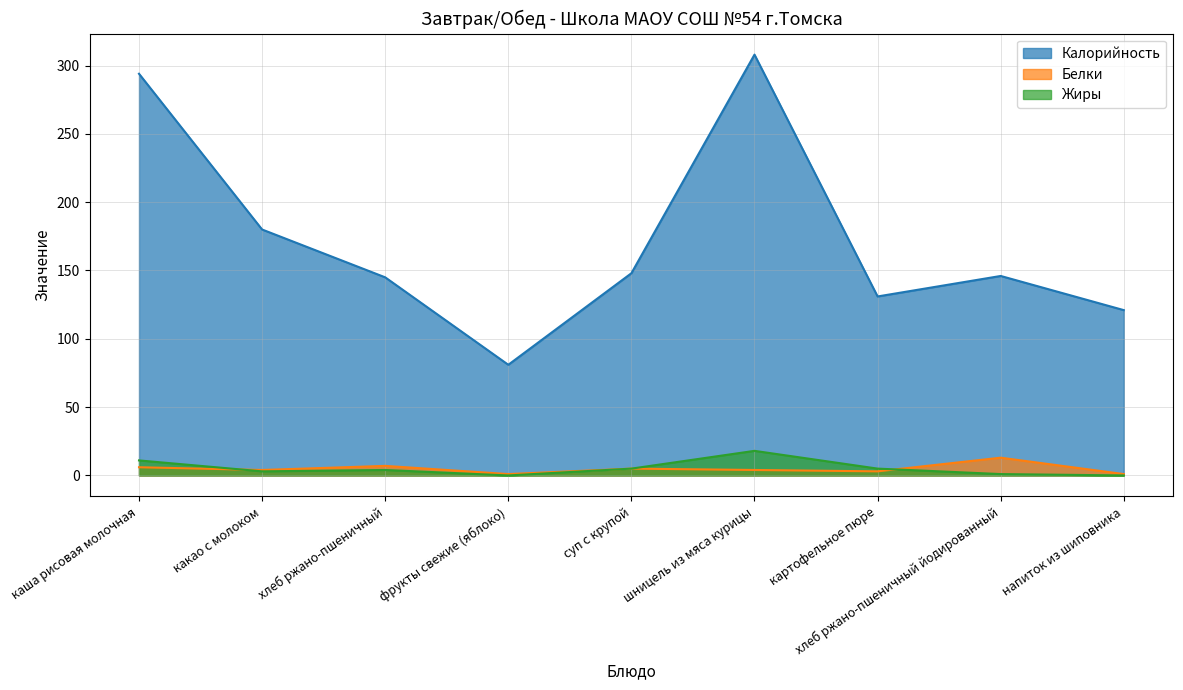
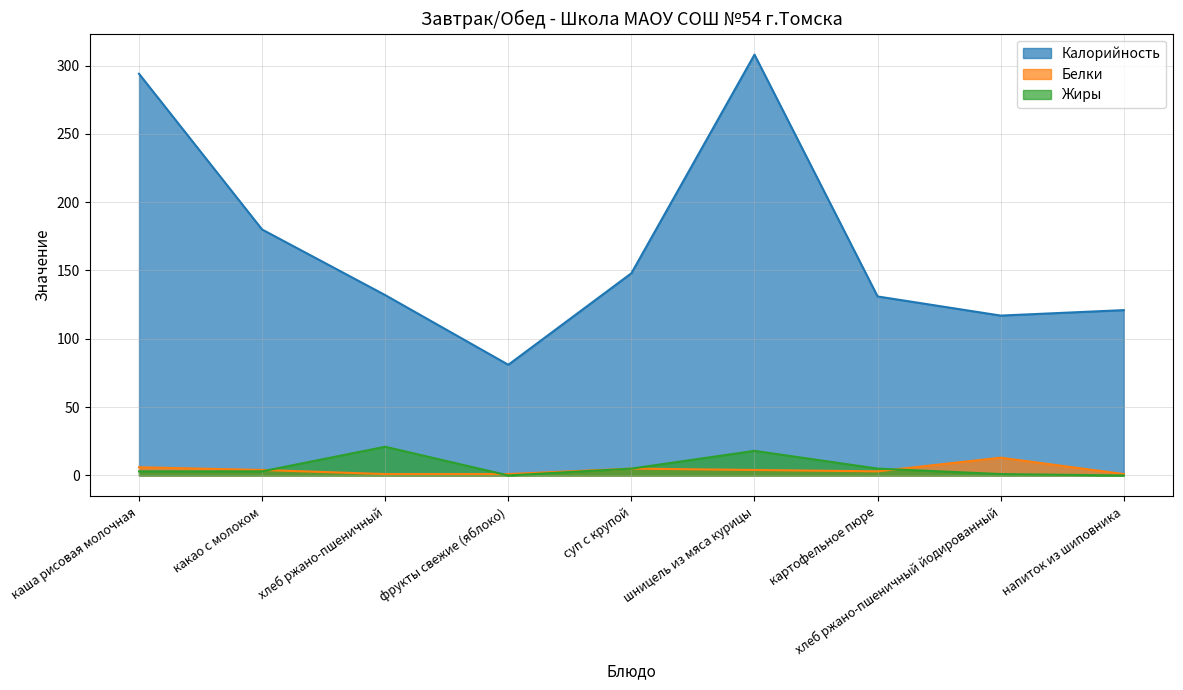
Жиры, каша рисовая молочная: 11 -> 3
Калорийность, хлеб ржано-пшеничный: 145 -> 132
Белки, хлеб ржано-пшеничный: 7 -> 1
Жиры, хлеб ржано-пшеничный: 4 -> 21
Калорийность, хлеб ржано-пшеничный йодированный: 146 -> 117
